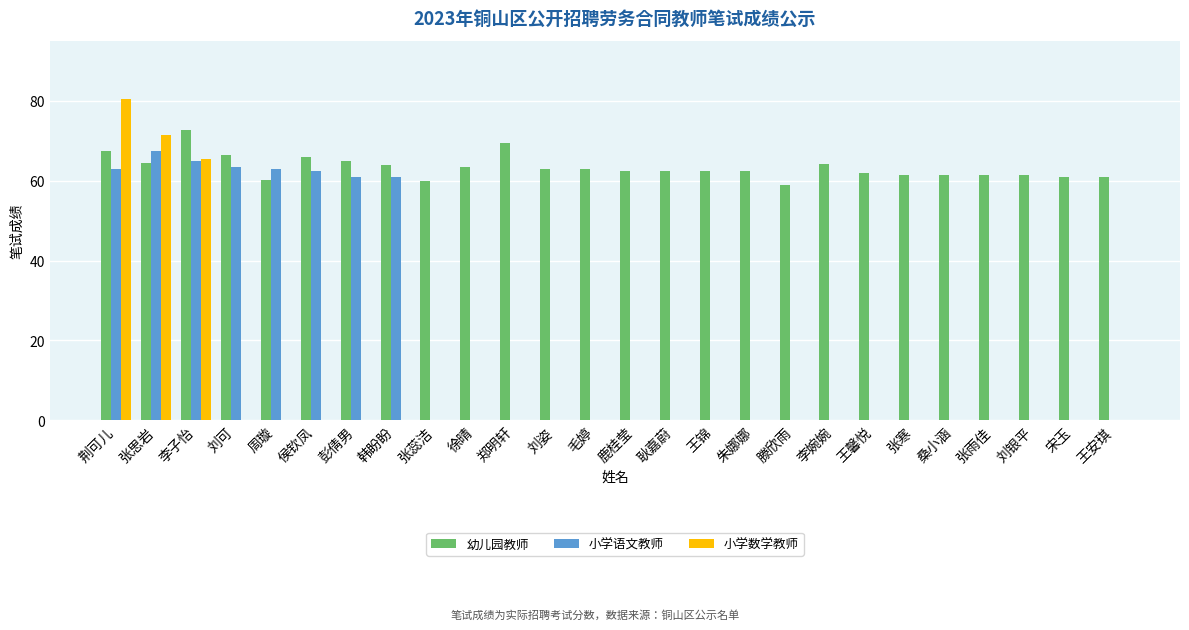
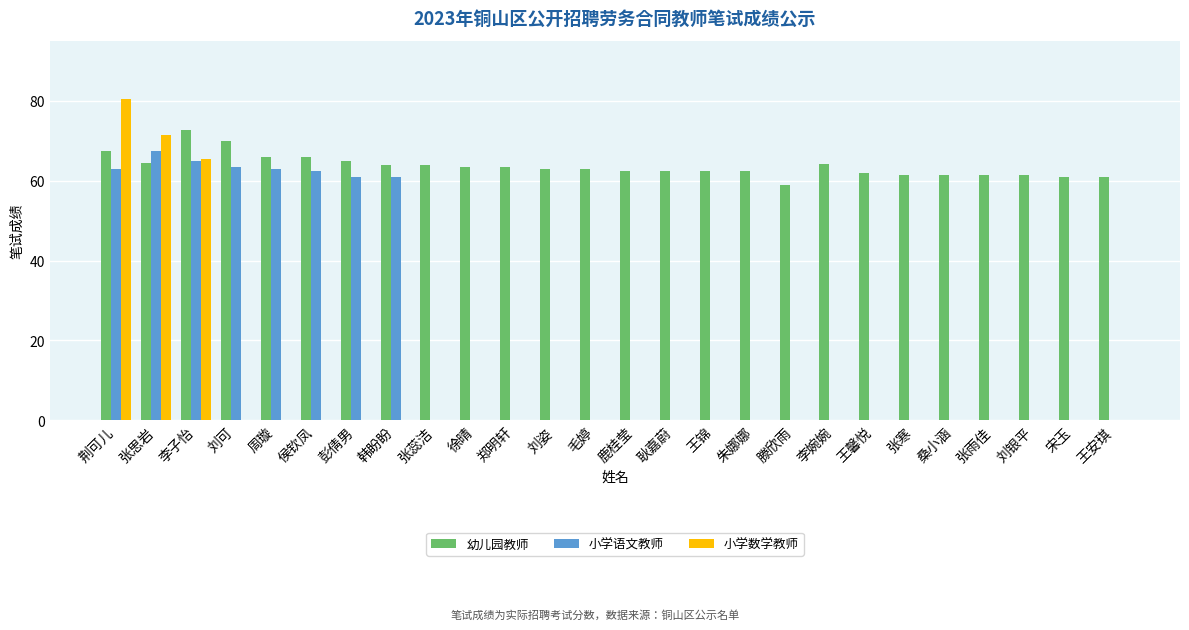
幼儿园教师, 刘可: 67 -> 70
幼儿园教师, 周璇: 60 -> 66
幼儿园教师, 张蕊洁: 60 -> 64
幼儿园教师, 郑明轩: 70 -> 64
